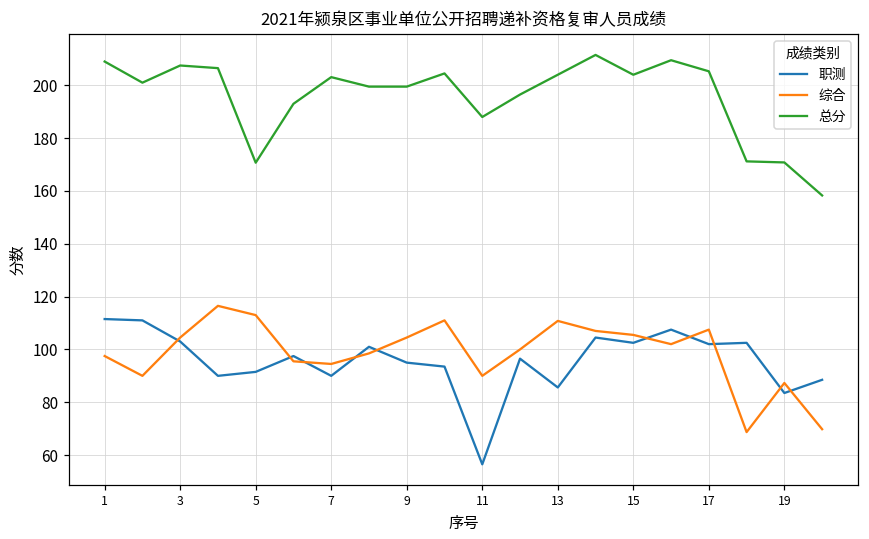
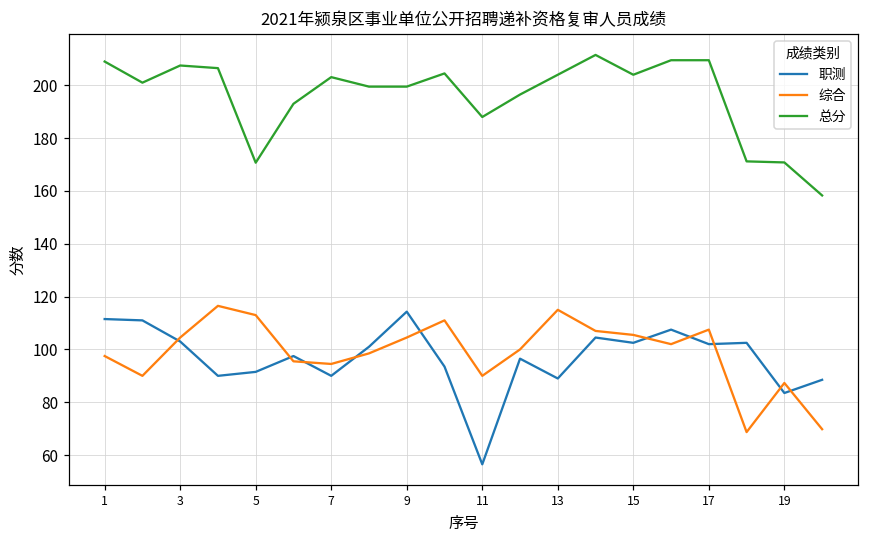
职测, 9: 95 -> 114
职测, 13: 86 -> 89
综合, 13: 111 -> 115
总分, 17: 205 -> 210
